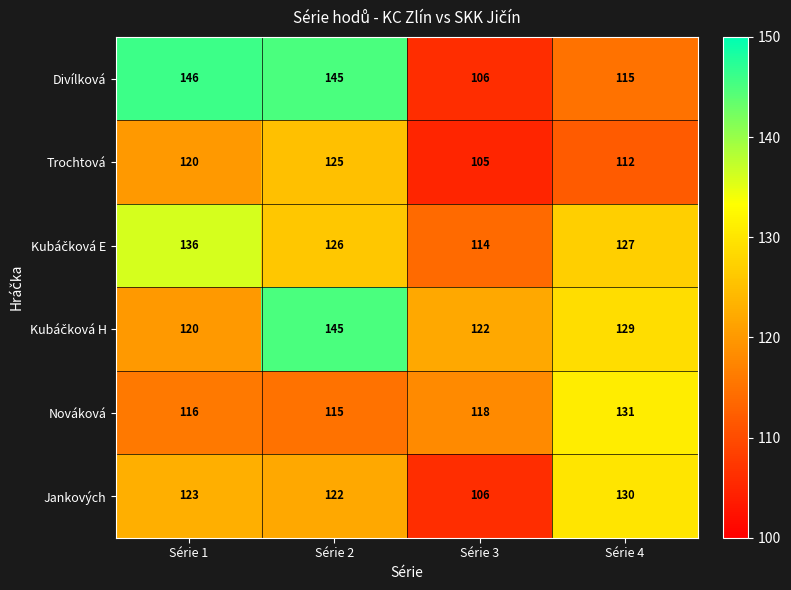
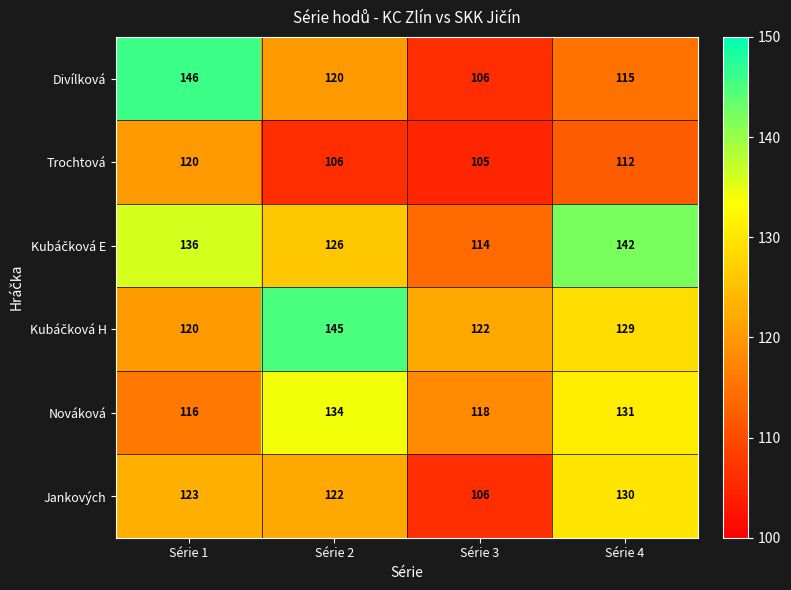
Divílková, Série 2: 145 -> 120
Trochtová, Série 2: 125 -> 106
Kubáčková E, Série 4: 127 -> 142
Nováková, Série 2: 115 -> 134
